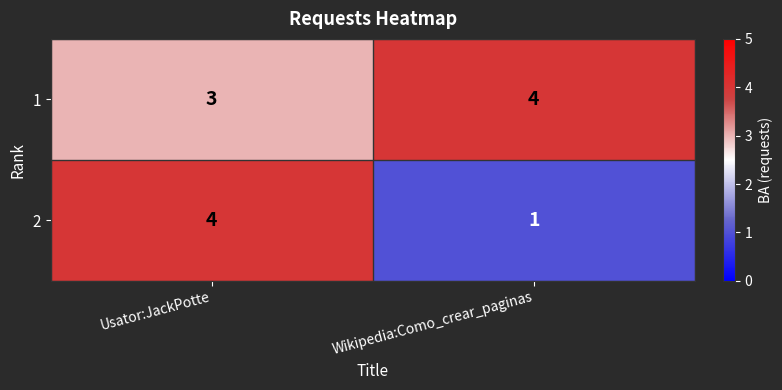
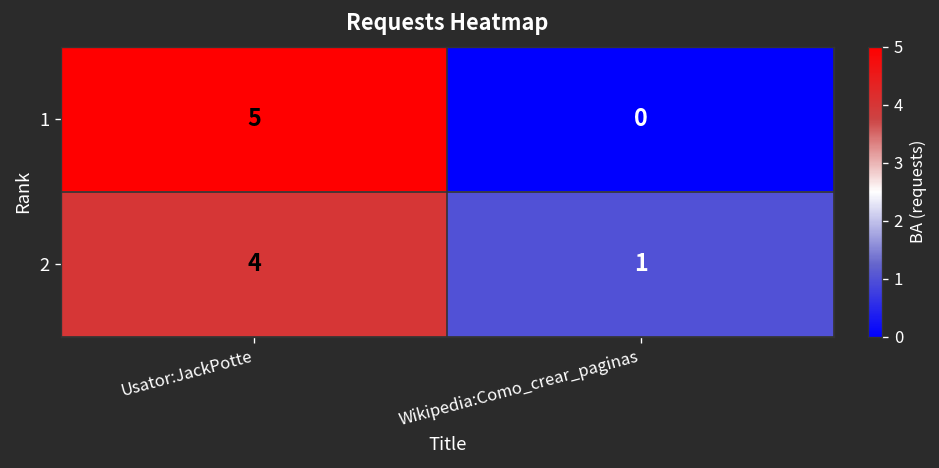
1, Usator:JackPotte: 3 -> 5
1, Wikipedia:Como_crear_paginas: 4 -> 0
